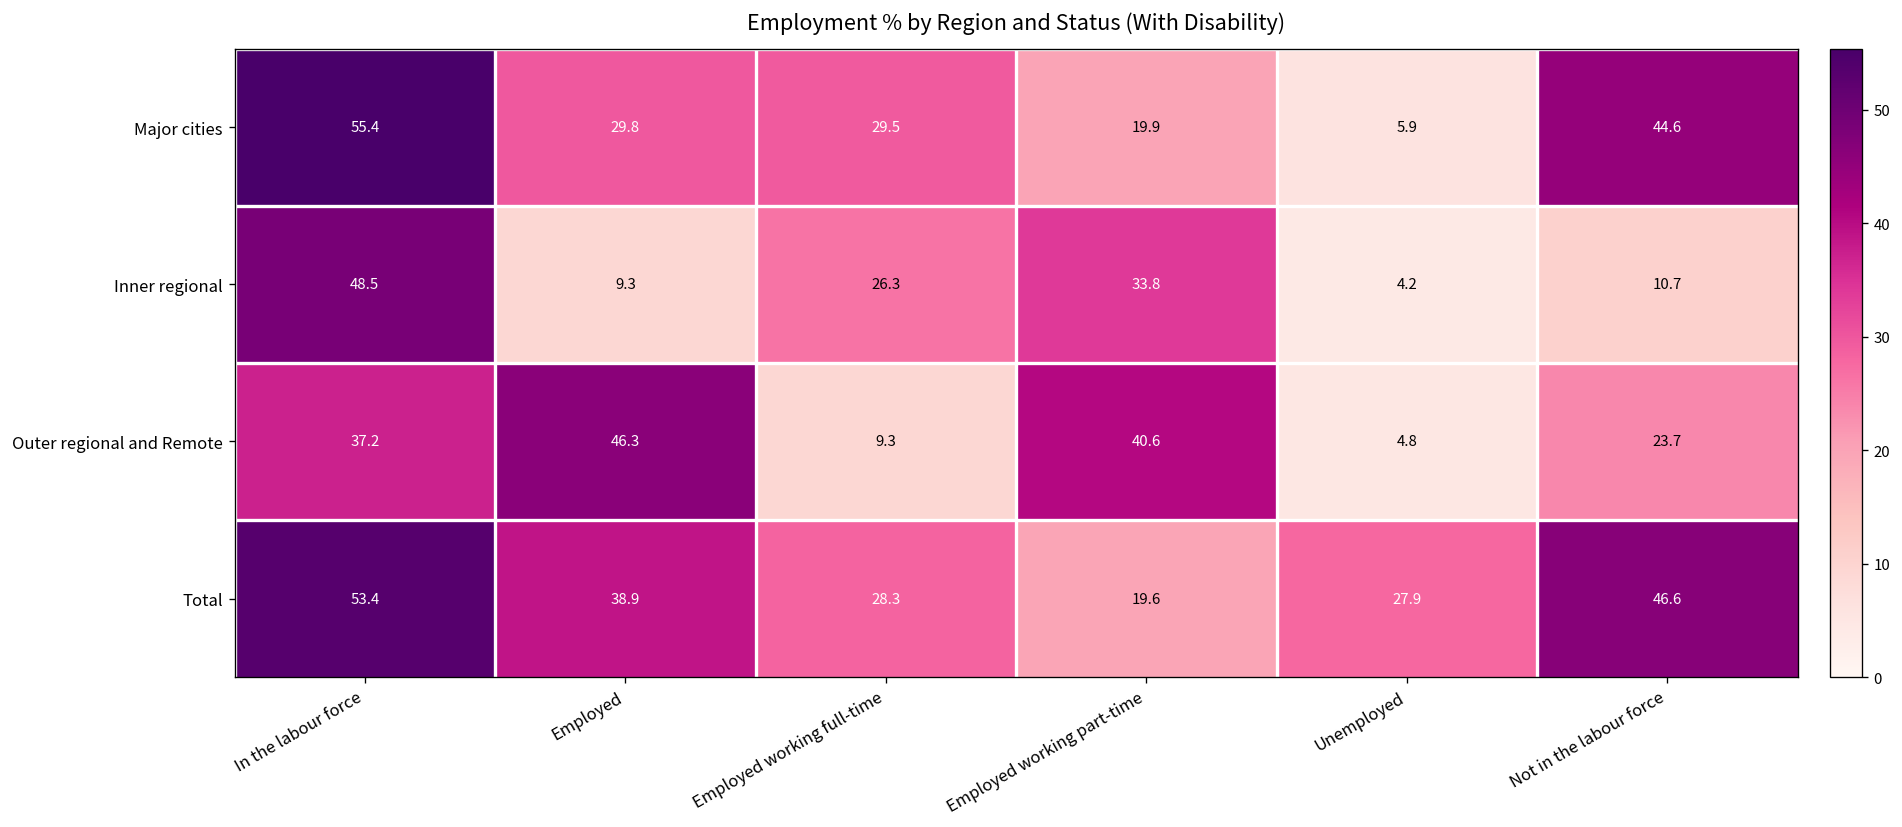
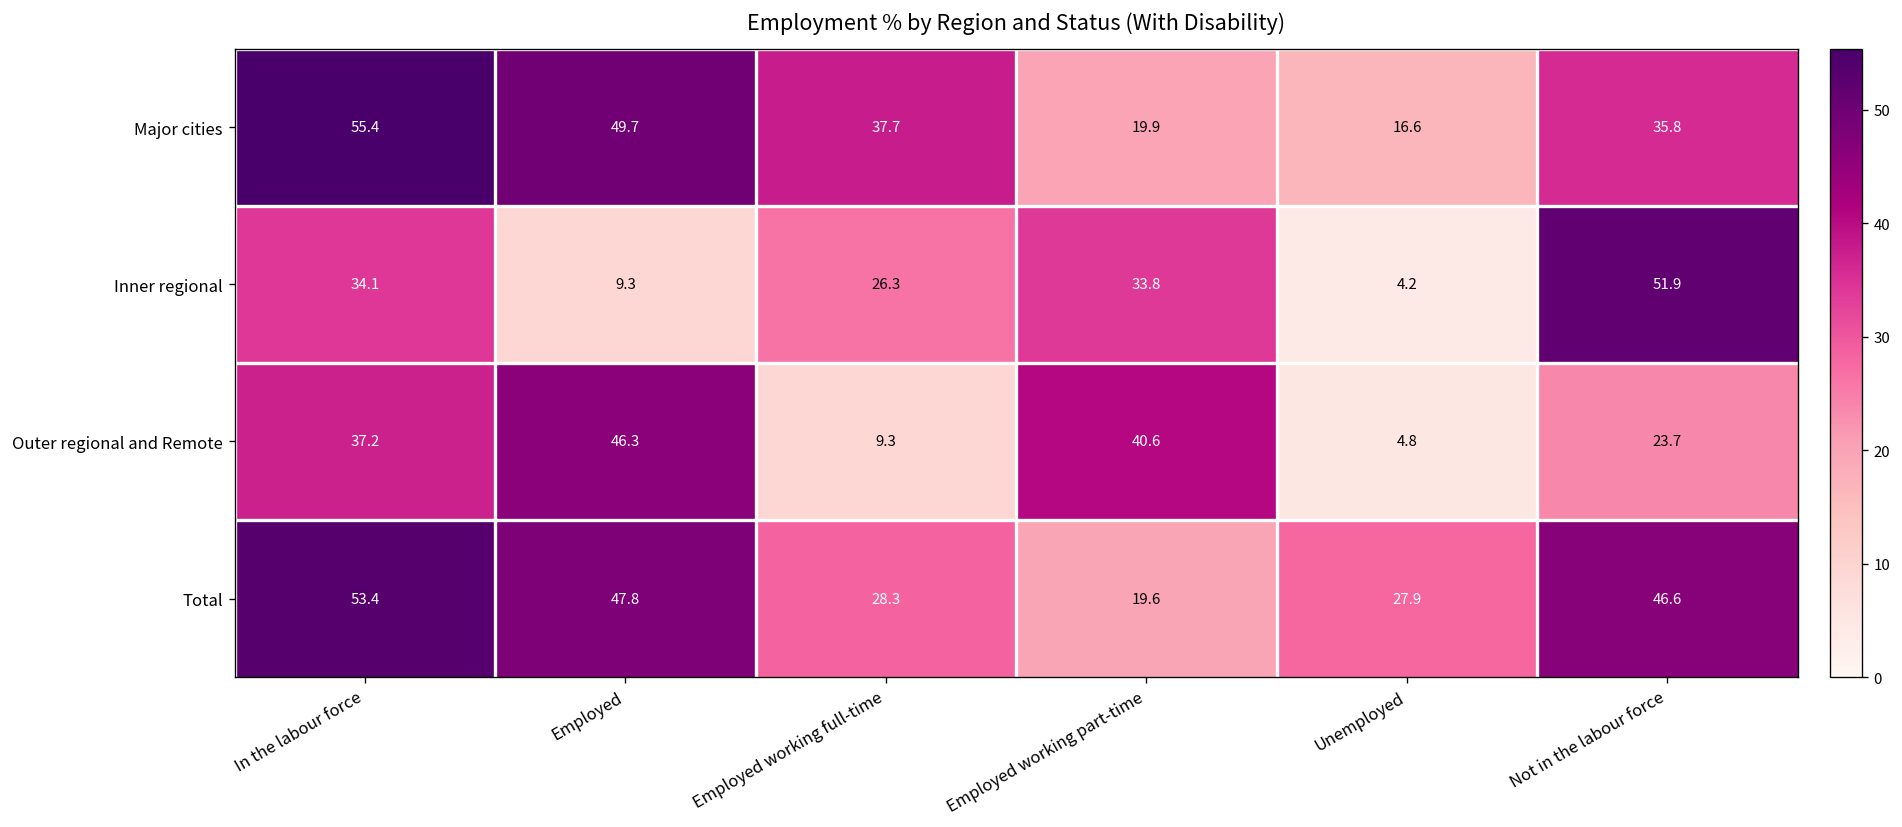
Major cities, Employed: 29.8 -> 49.7
Major cities, Employed working full-time: 29.5 -> 37.7
Major cities, Unemployed: 5.9 -> 16.6
Major cities, Not in the labour force: 44.6 -> 35.8
Inner regional, In the labour force: 48.5 -> 34.1
Inner regional, Not in the labour force: 10.7 -> 51.9
Total, Employed: 38.9 -> 47.8
